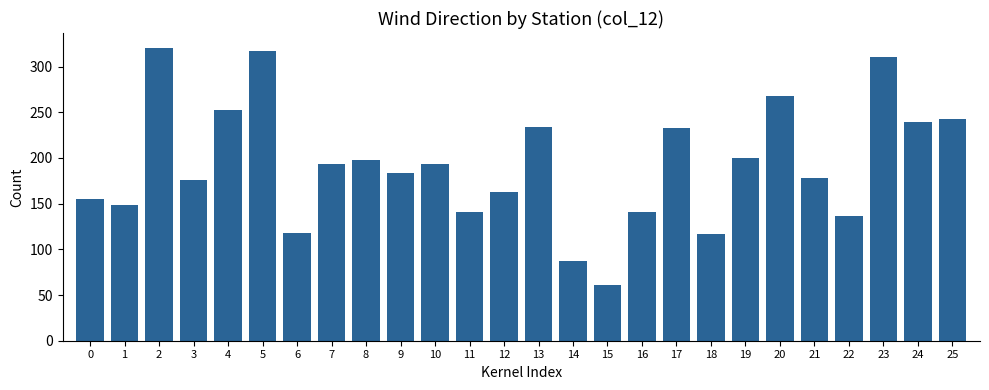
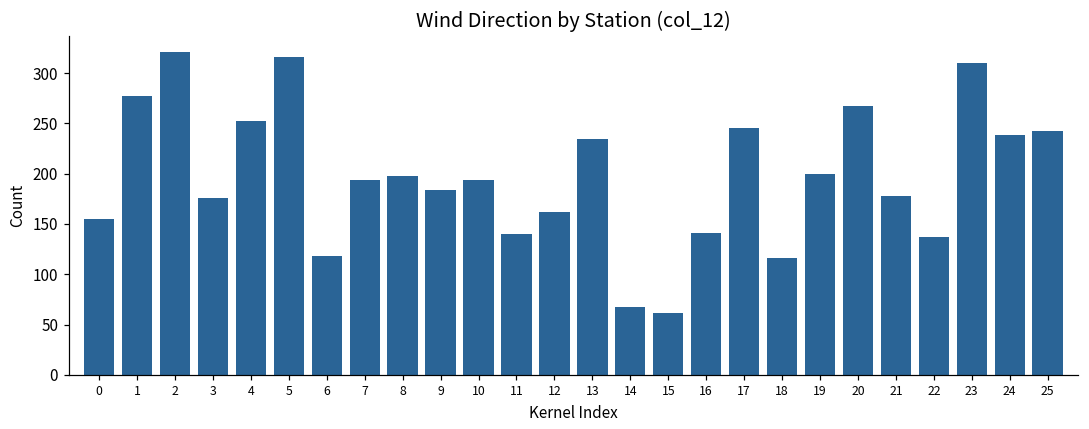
1: 150 -> 280
14: 90 -> 70
17: 230 -> 250
